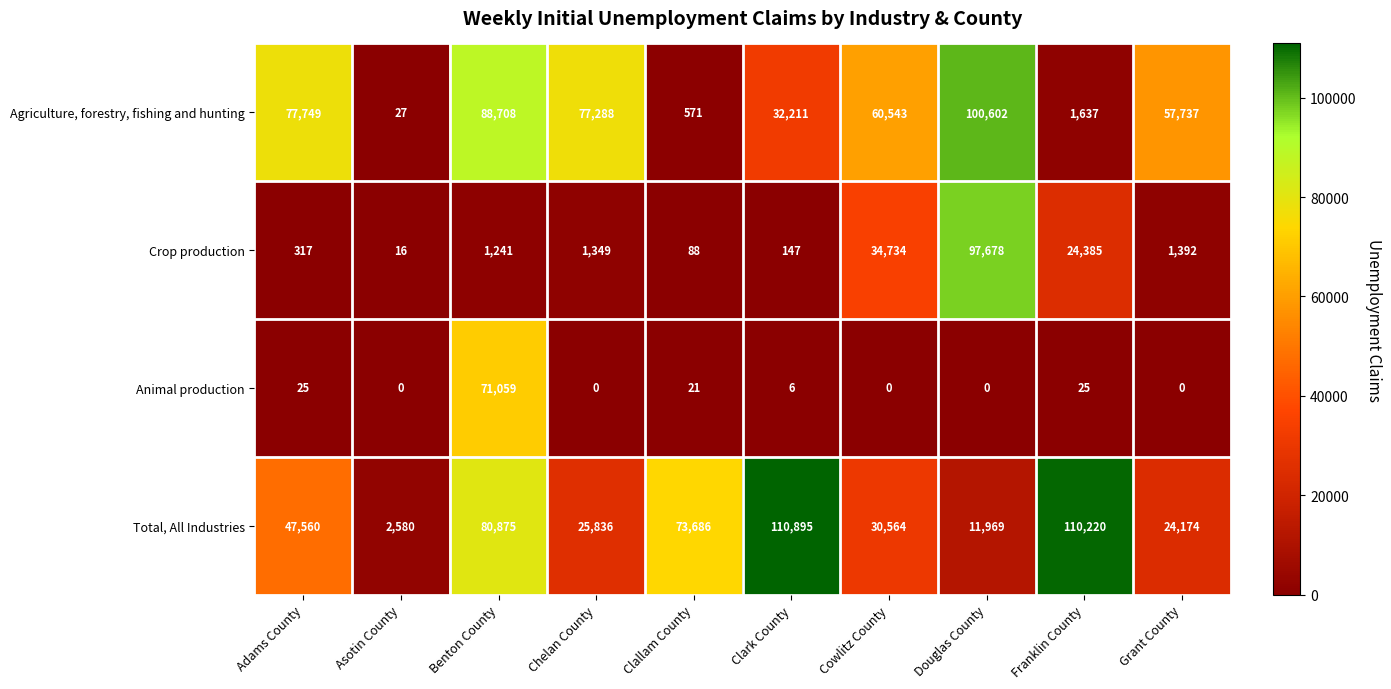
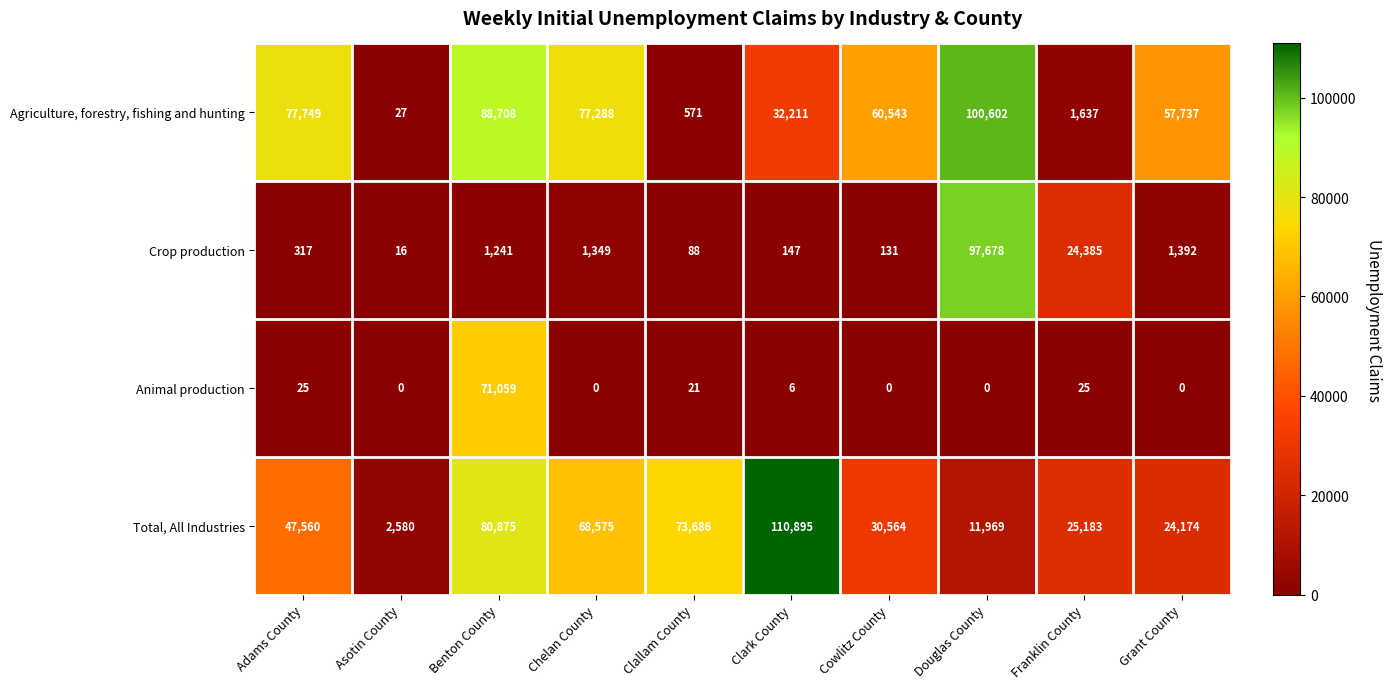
Crop production, Cowlitz County: 34,734 -> 131
Total, All Industries, Chelan County: 25,836 -> 68,575
Total, All Industries, Franklin County: 110,220 -> 25,183
